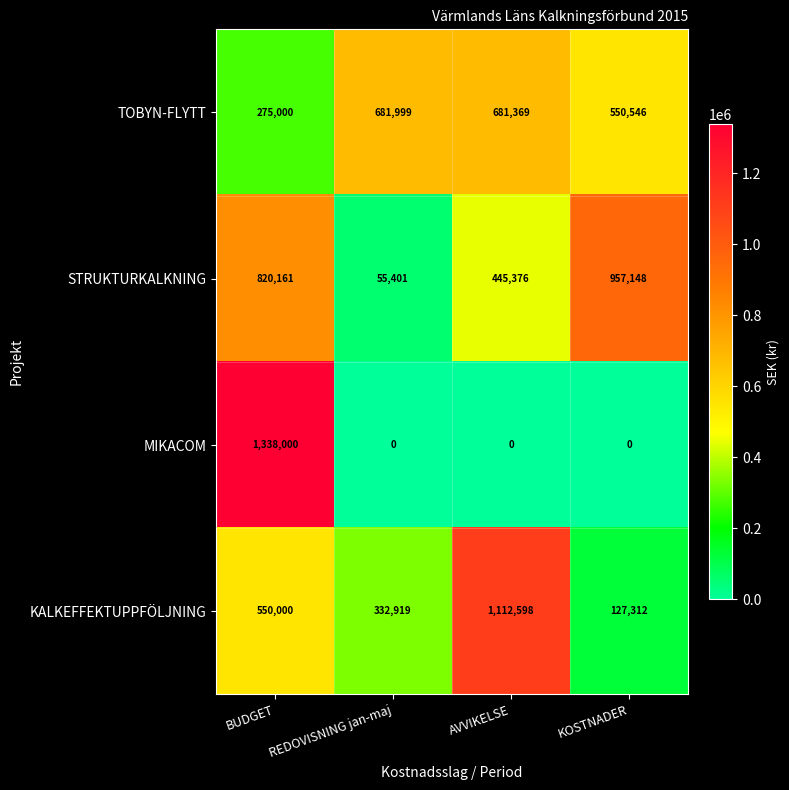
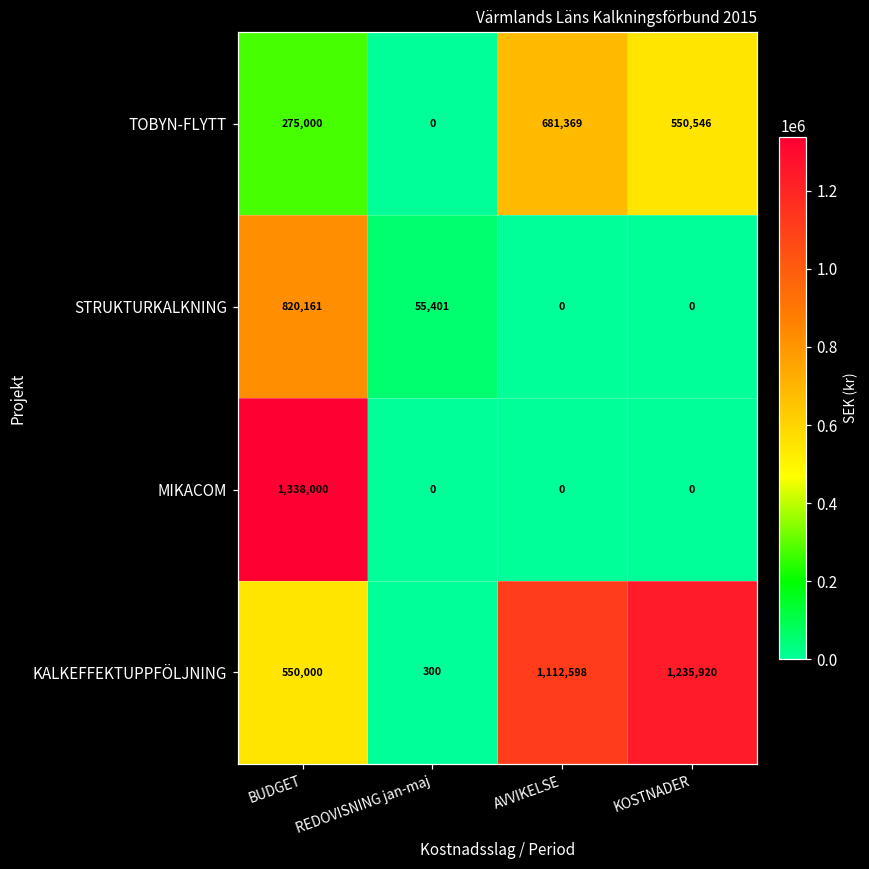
TOBYN-FLYTT, REDOVISNING jan-maj: 681,999 -> 0
STRUKTURKALKNING, AVVIKELSE: 445,376 -> 0
STRUKTURKALKNING, KOSTNADER: 957,148 -> 0
KALKEFFEKTUPPFÖLJNING, REDOVISNING jan-maj: 332,919 -> 300
KALKEFFEKTUPPFÖLJNING, KOSTNADER: 127,312 -> 1,235,920
